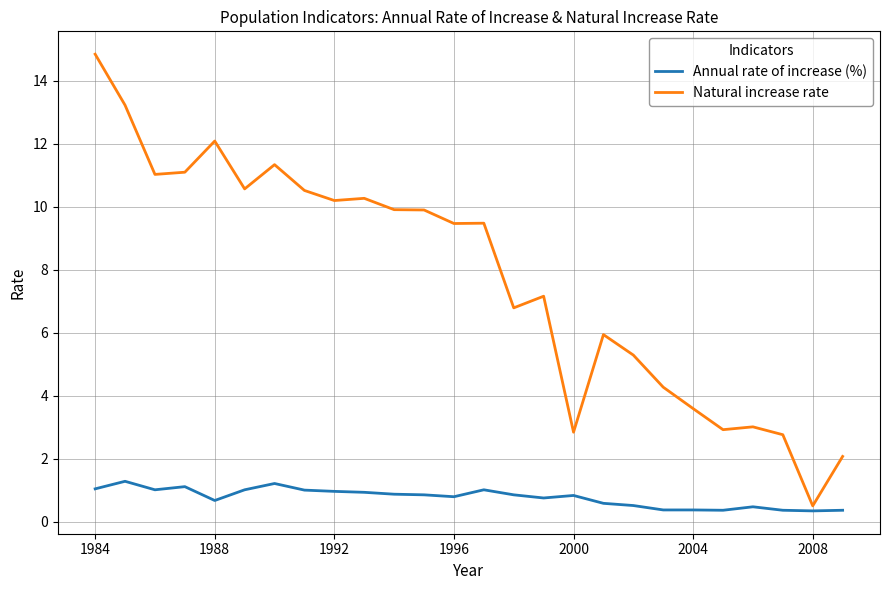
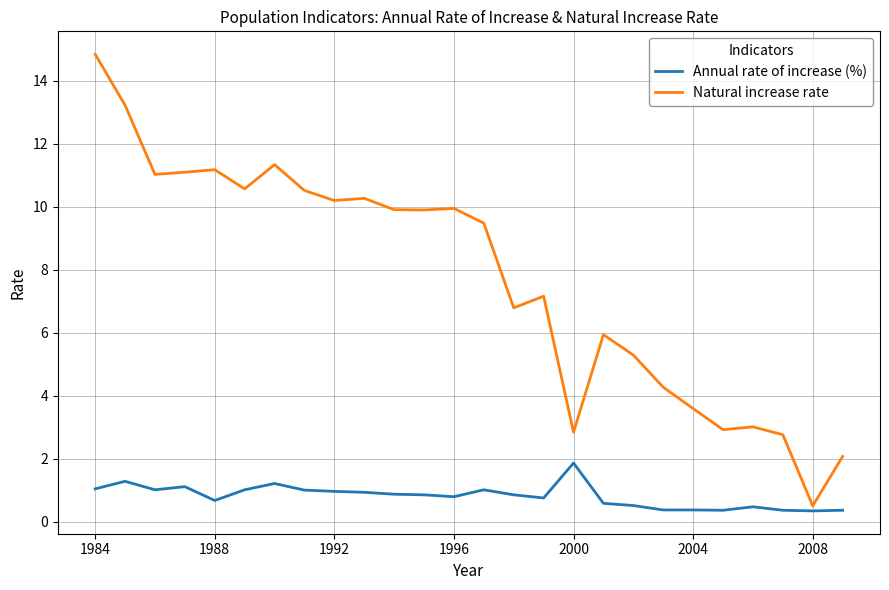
Natural increase rate, 1988: 12.1 -> 11.2
Natural increase rate, 1996: 9.5 -> 10.0
Annual rate of increase (%), 2000: 0.8 -> 1.9
